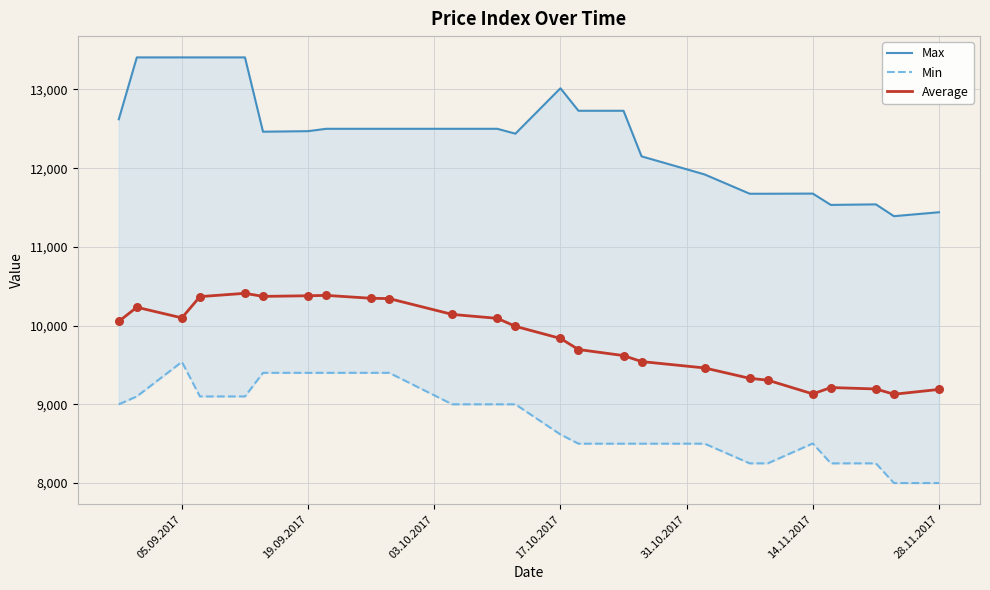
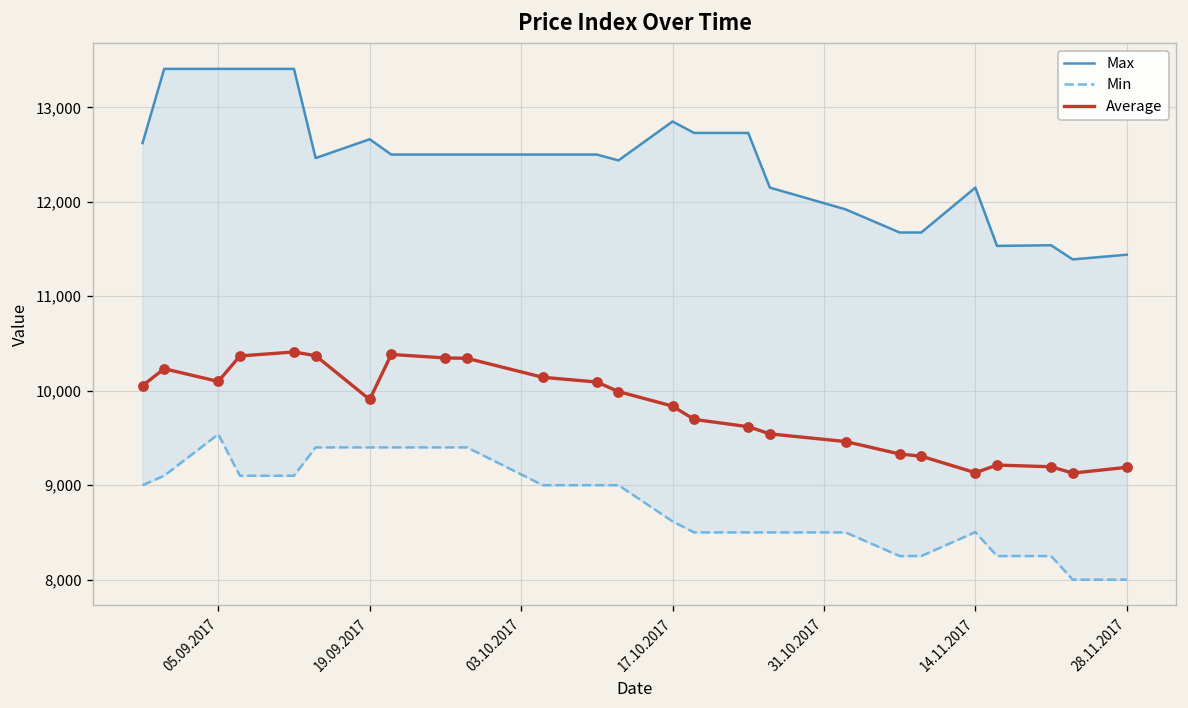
Max, 19.09.2017: 12,500 -> 12,700
Average, 19.09.2017: 10,400 -> 9,900
Max, 17.10.2017: 13,000 -> 12,900
Max, 14.11.2017: 11,700 -> 12,200
